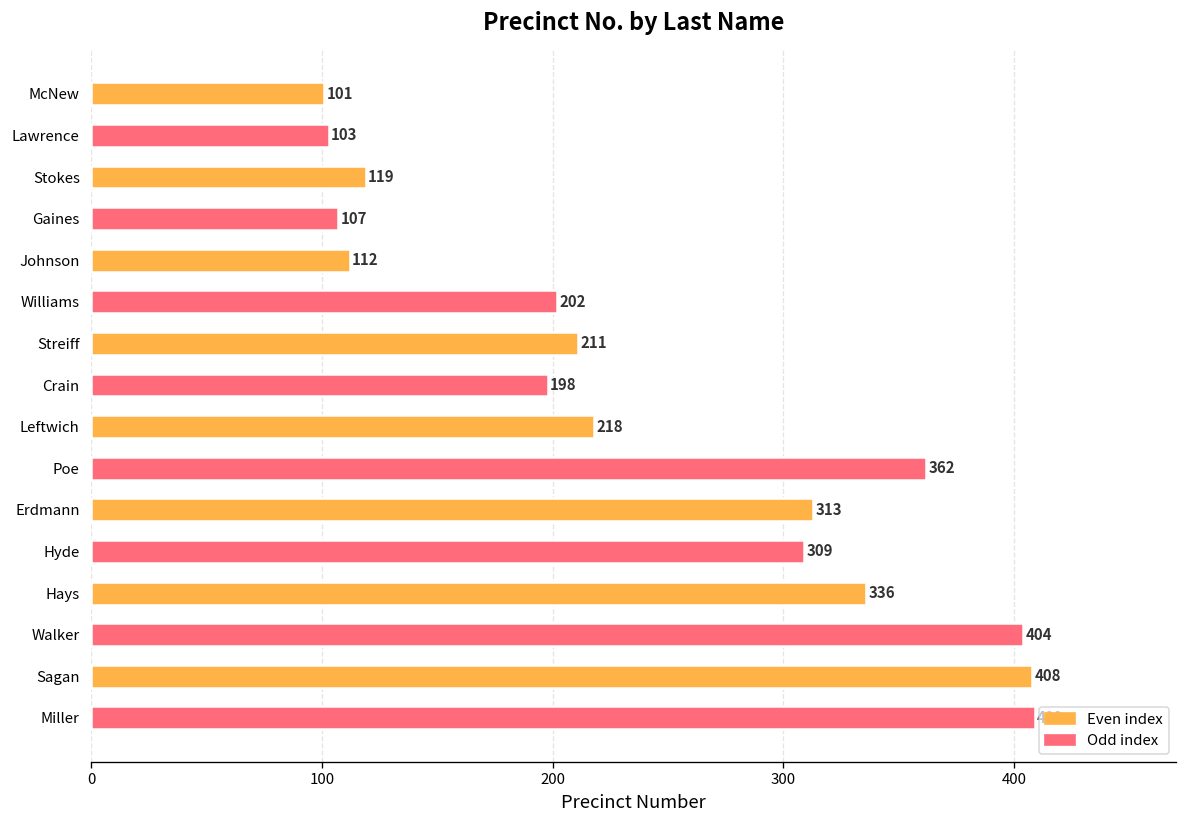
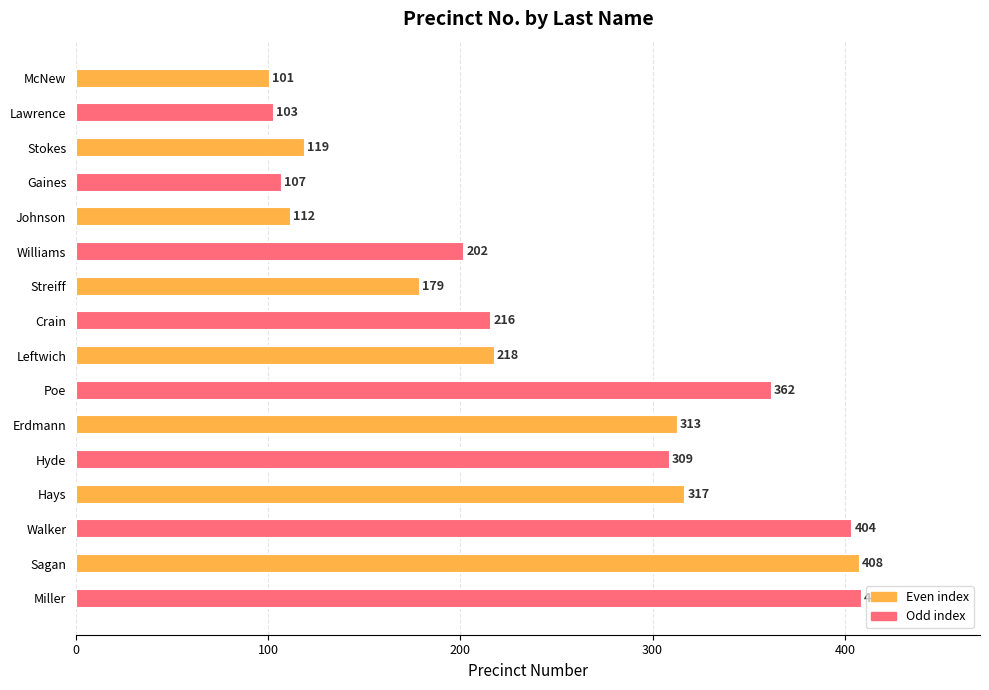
Streiff: 211 -> 179
Crain: 198 -> 216
Hays: 336 -> 317
